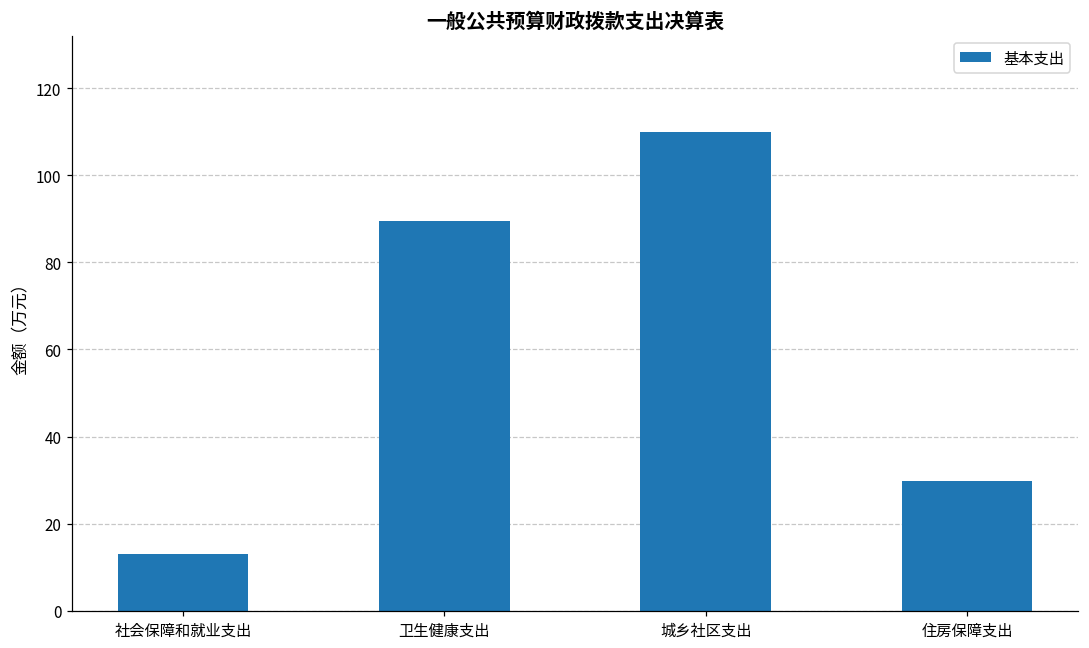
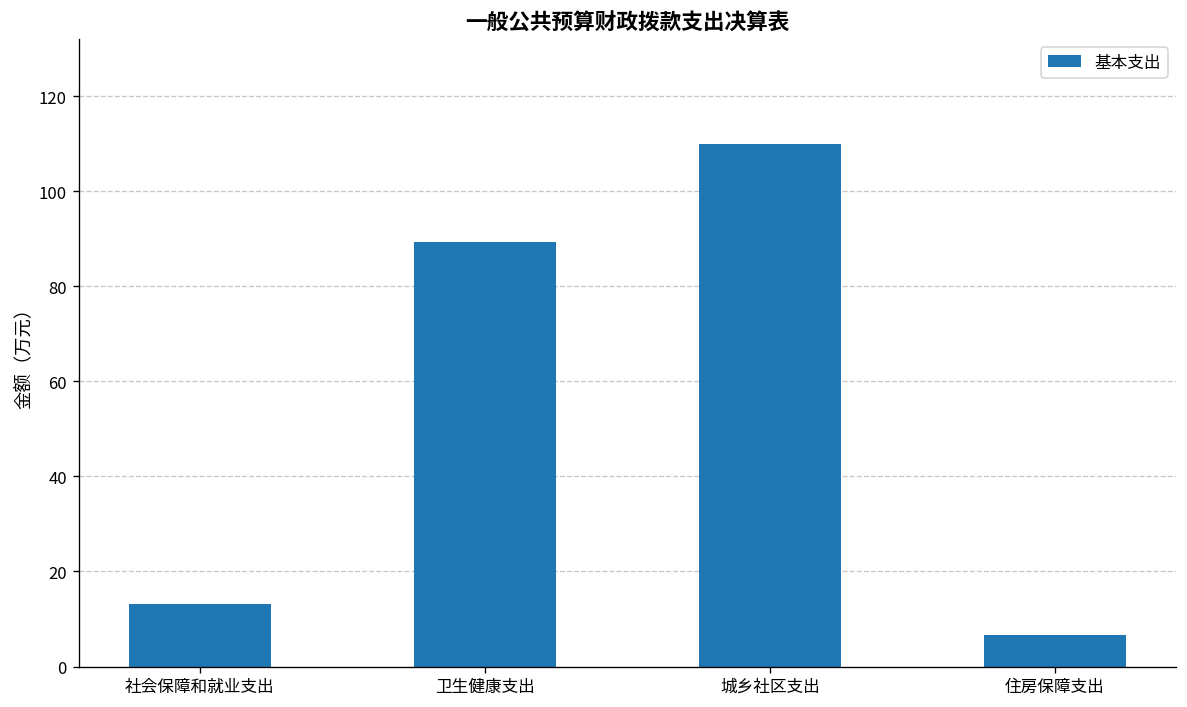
住房保障支出: 30 -> 7
